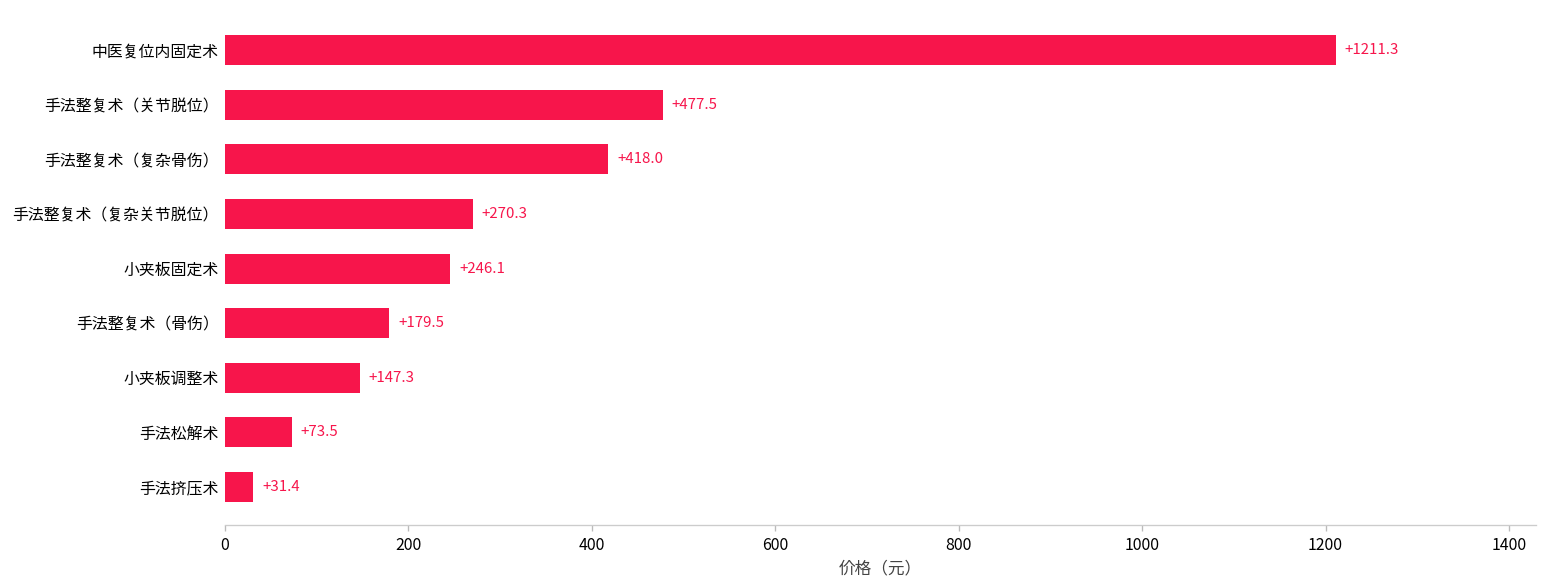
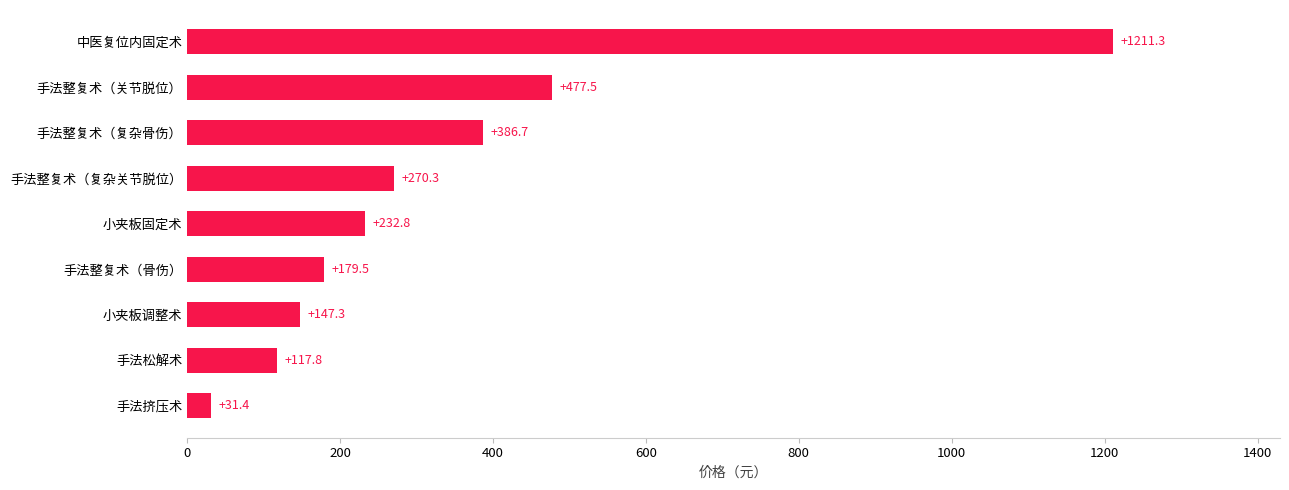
手法整复术（复杂骨伤）: +418.0 -> +386.7
小夹板固定术: +246.1 -> +232.8
手法松解术: +73.5 -> +117.8
